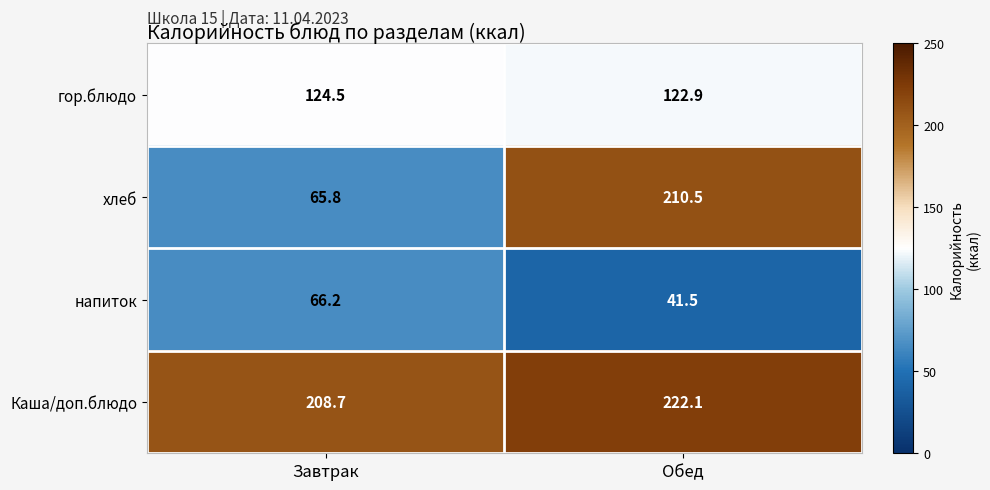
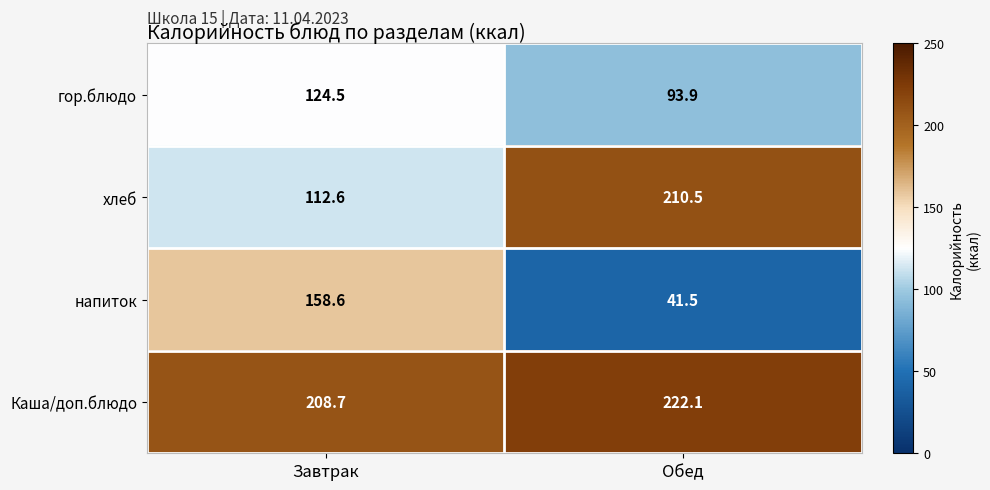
гор.блюдо, Обед: 122.9 -> 93.9
хлеб, Завтрак: 65.8 -> 112.6
напиток, Завтрак: 66.2 -> 158.6
